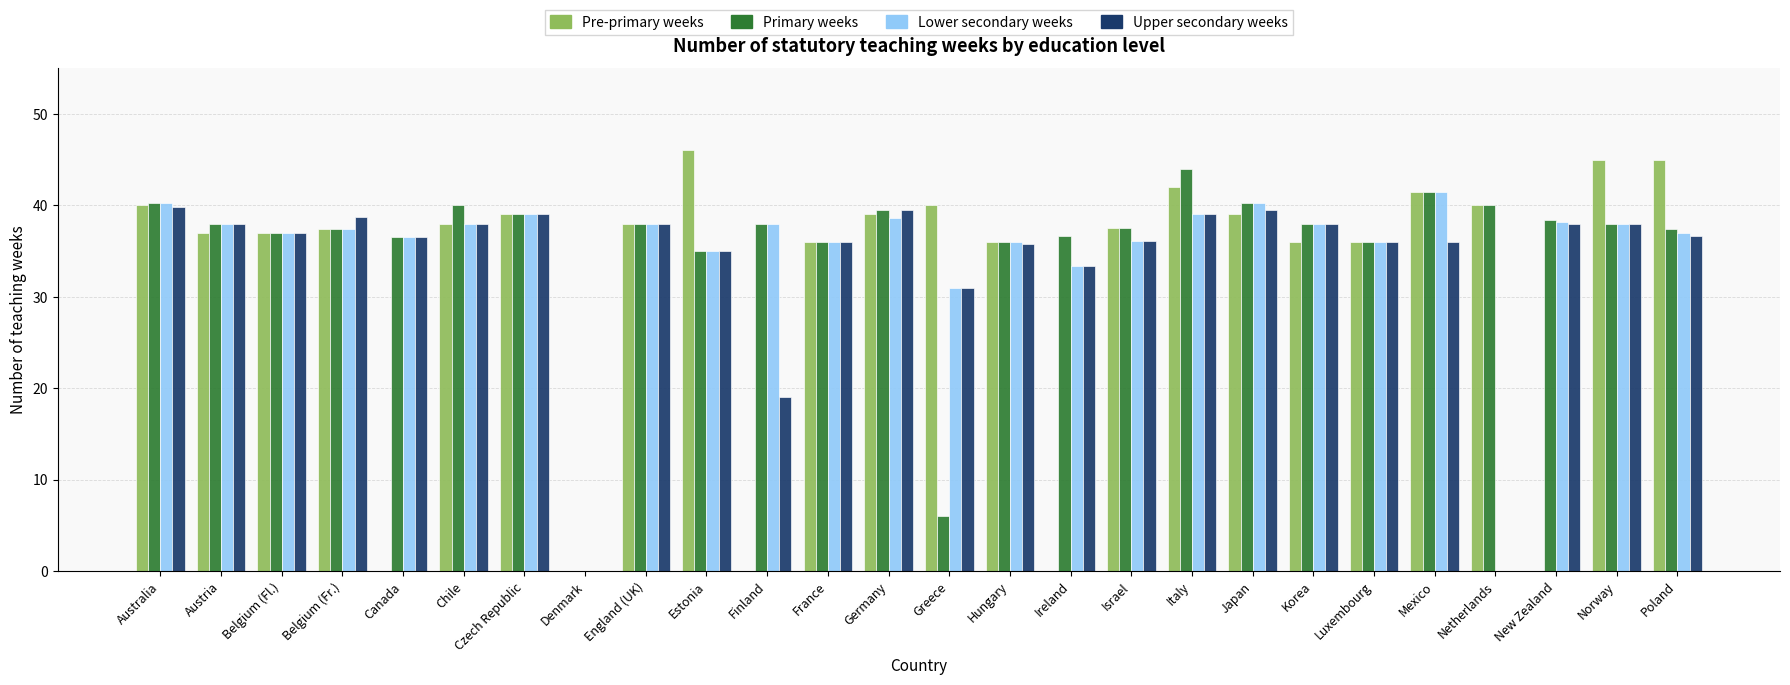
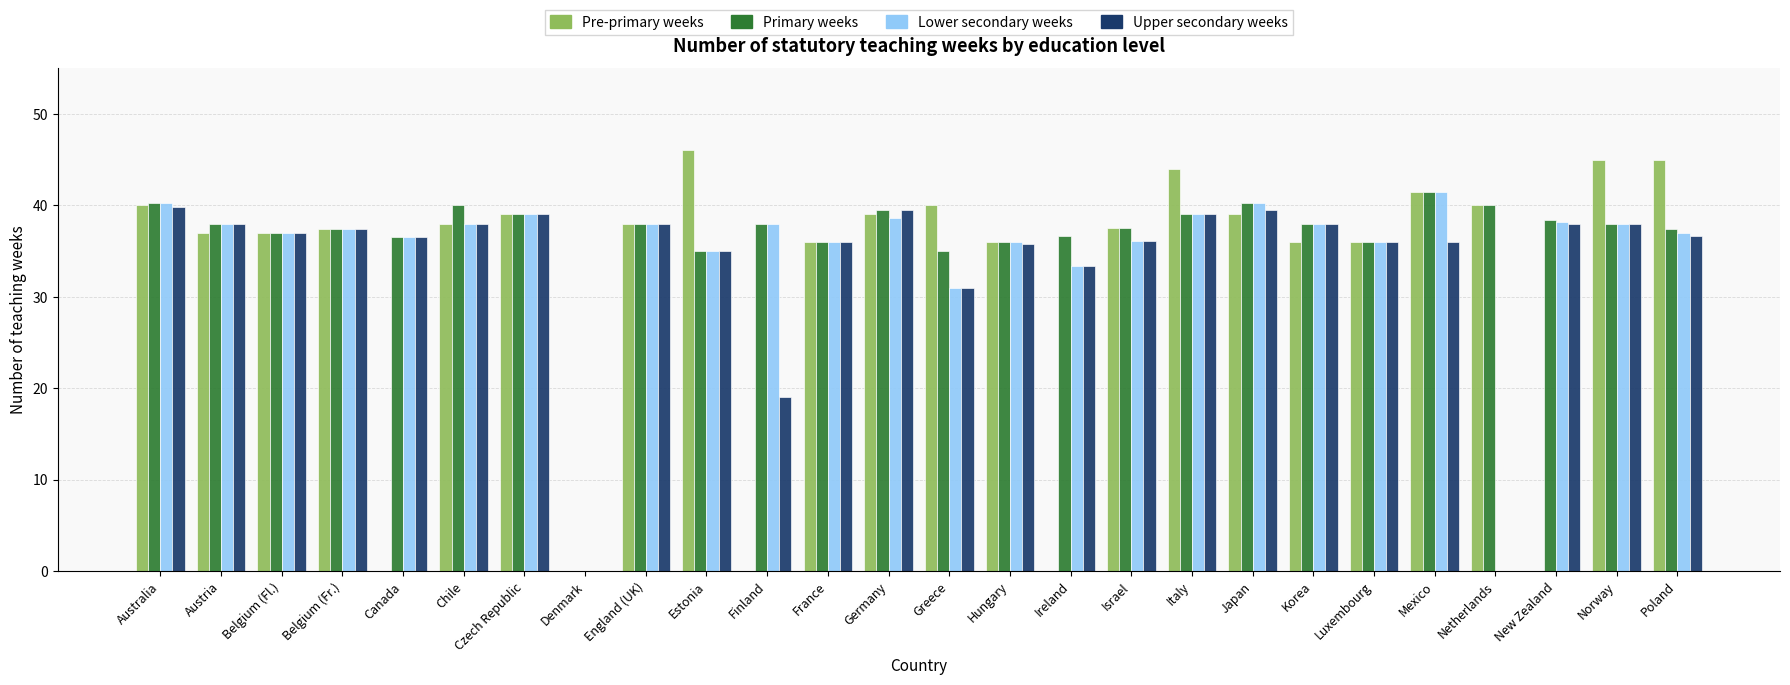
Upper secondary weeks, Belgium (Fr.): 39 -> 37
Primary weeks, Greece: 6 -> 35
Pre-primary weeks, Italy: 42 -> 44
Primary weeks, Italy: 44 -> 39
